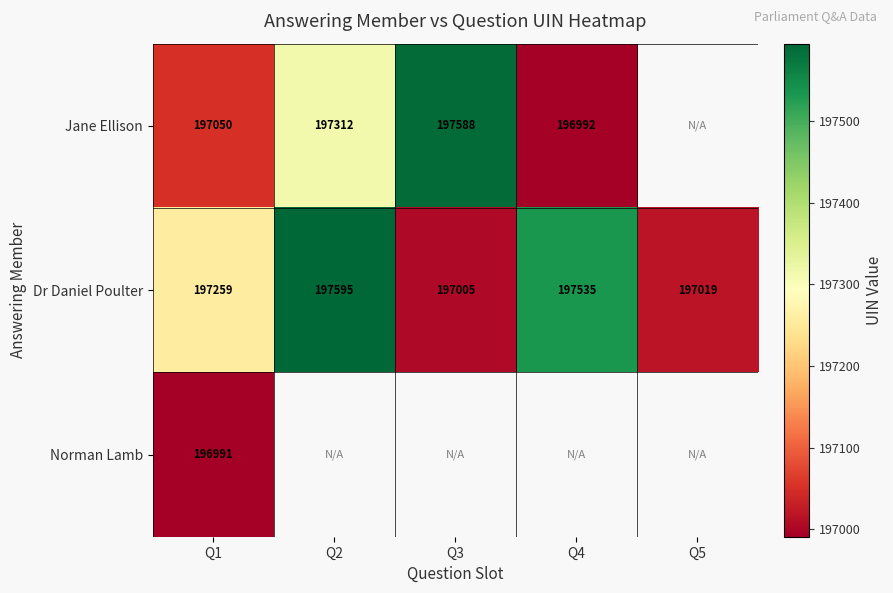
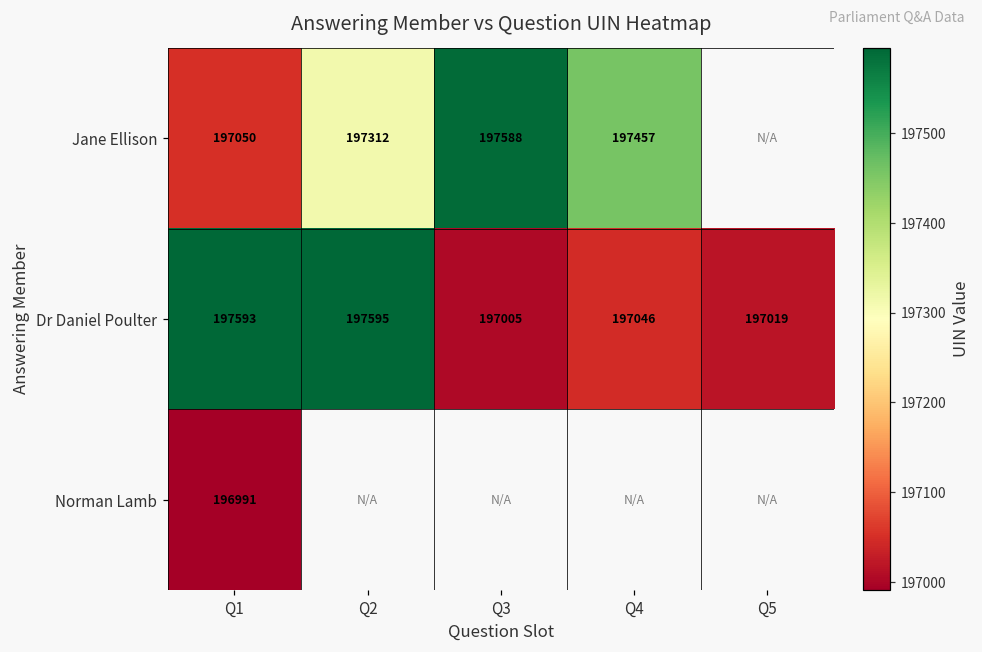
Jane Ellison, Q4: 196992 -> 197457
Dr Daniel Poulter, Q1: 197259 -> 197593
Dr Daniel Poulter, Q4: 197535 -> 197046
